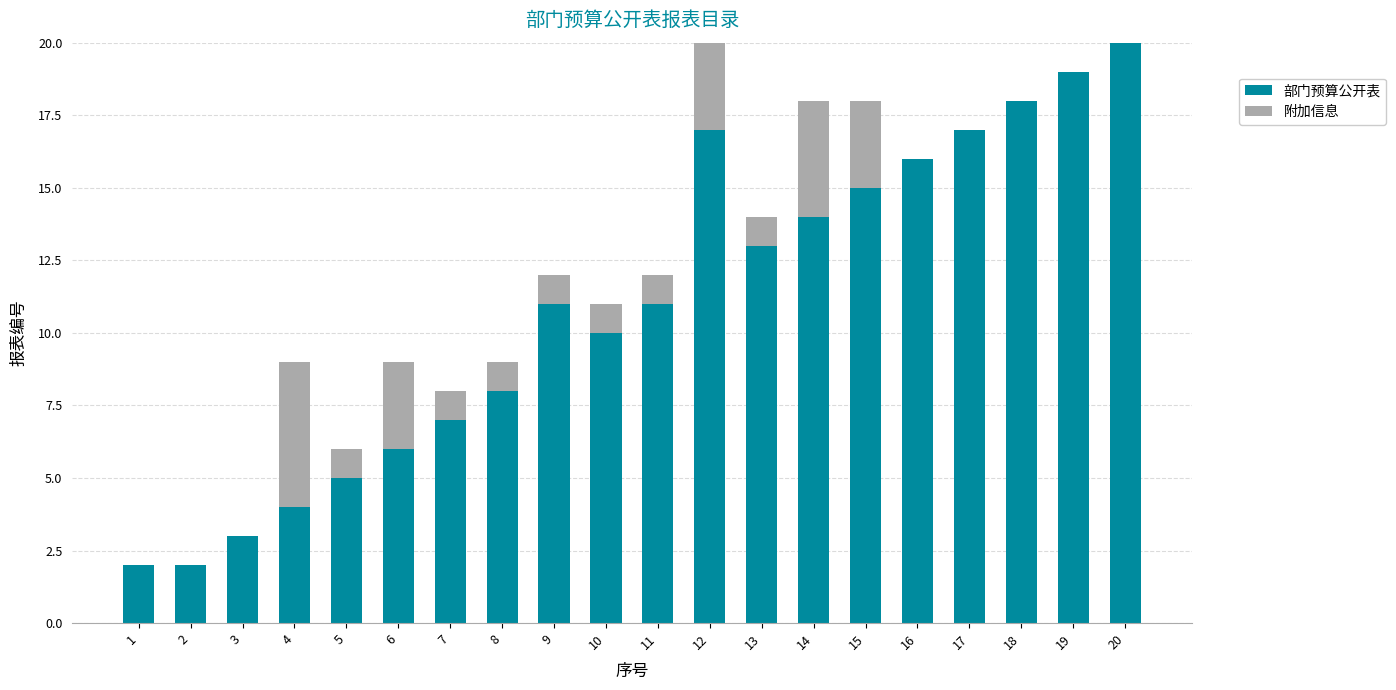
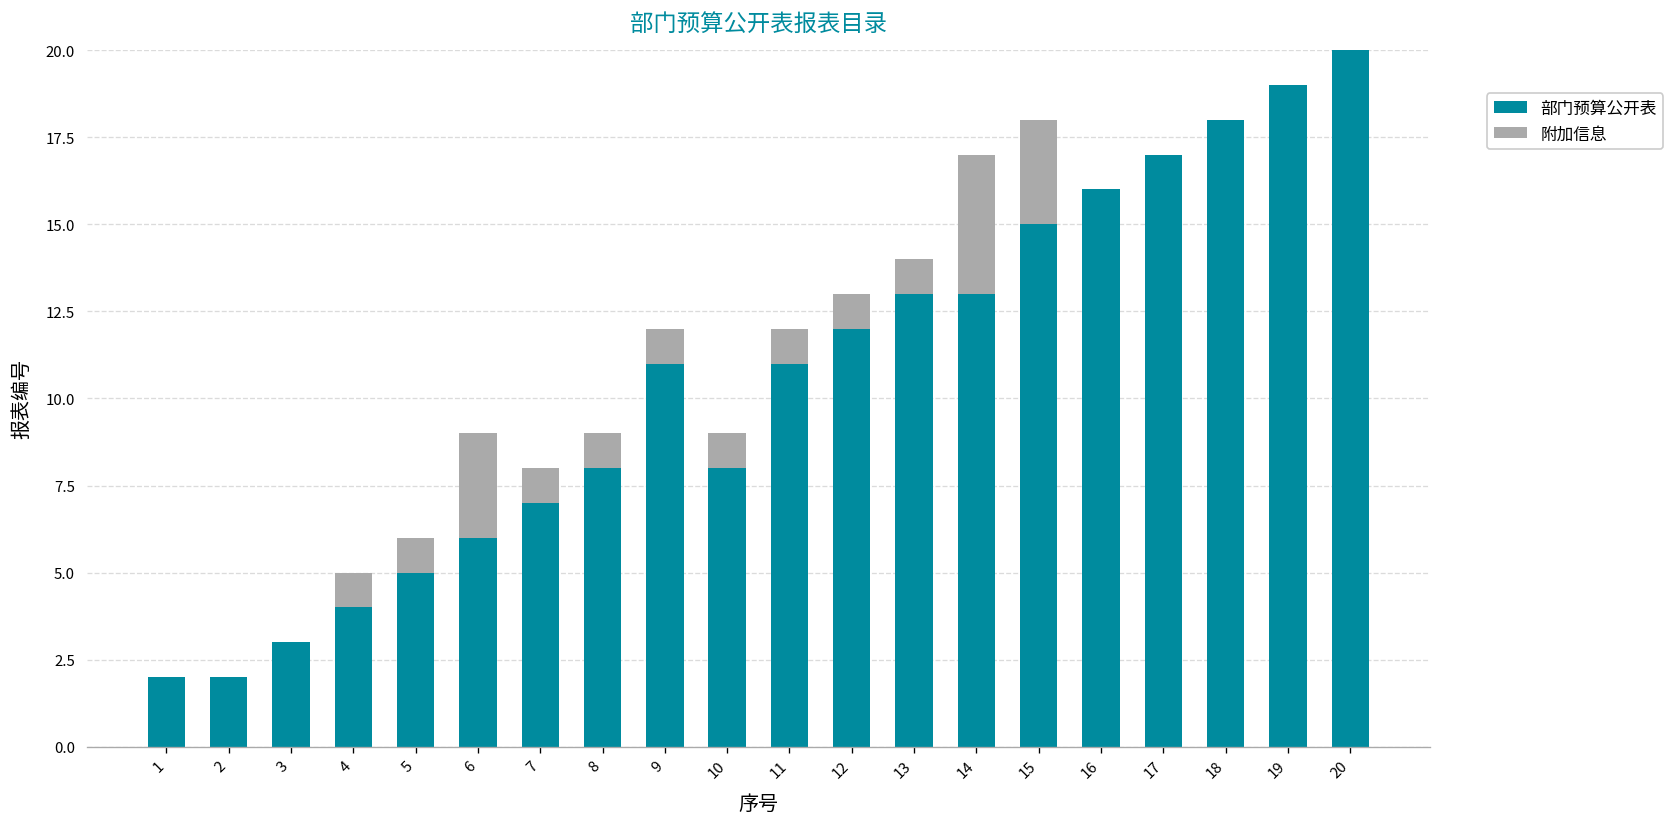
附加信息, 4: 5 -> 1
部门预算公开表, 10: 10 -> 8
部门预算公开表, 12: 17 -> 12
附加信息, 12: 3 -> 1
部门预算公开表, 14: 14 -> 13
